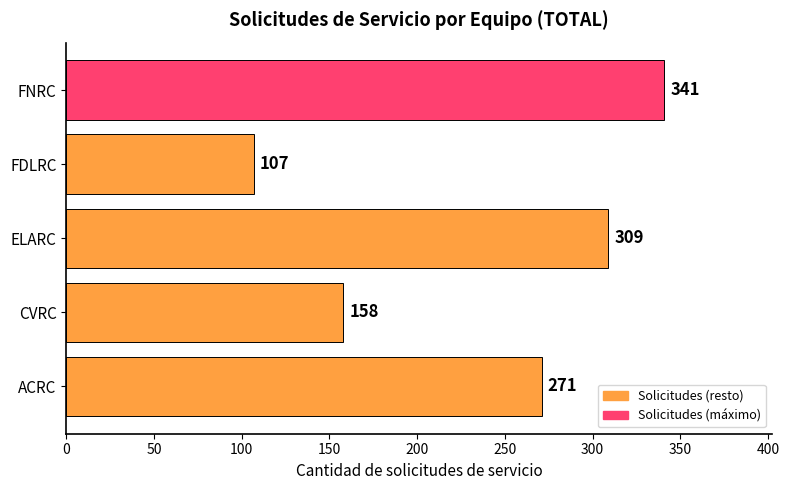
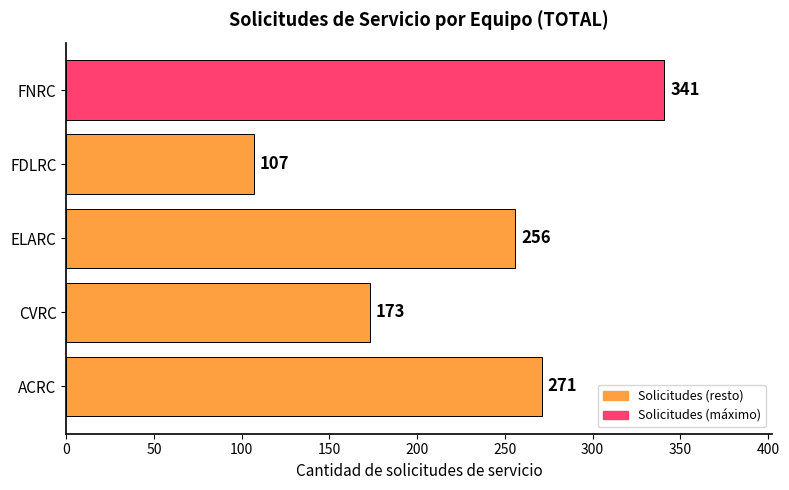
ELARC: 309 -> 256
CVRC: 158 -> 173
